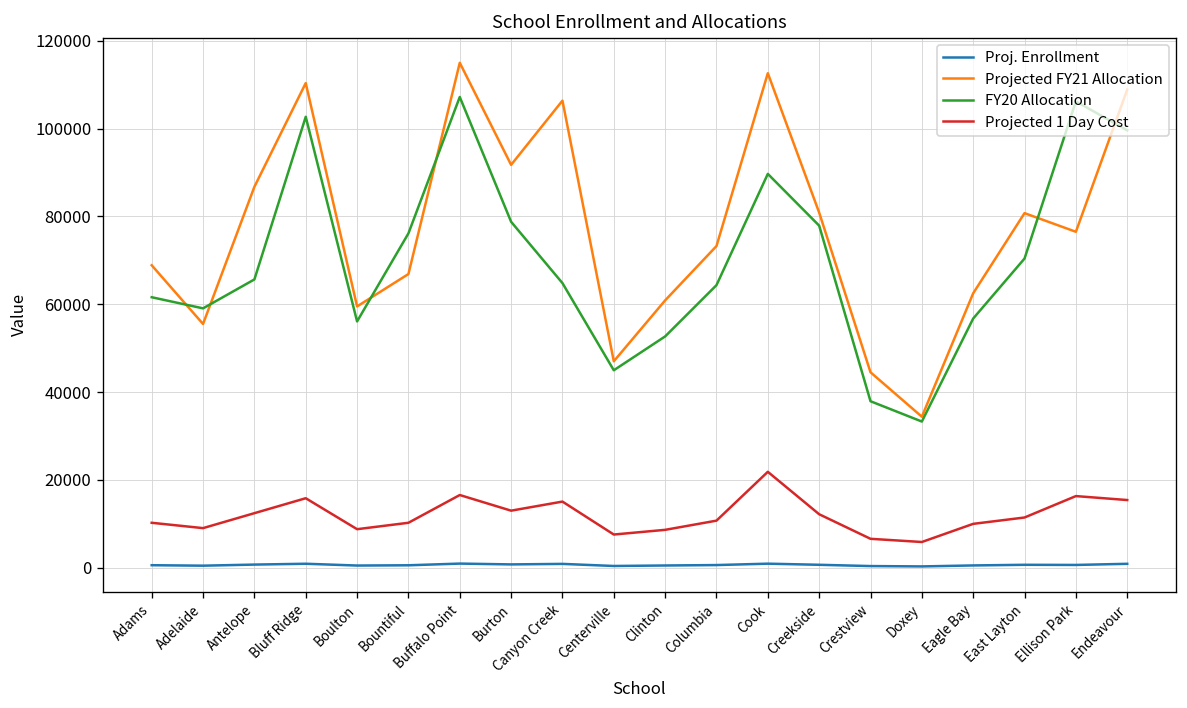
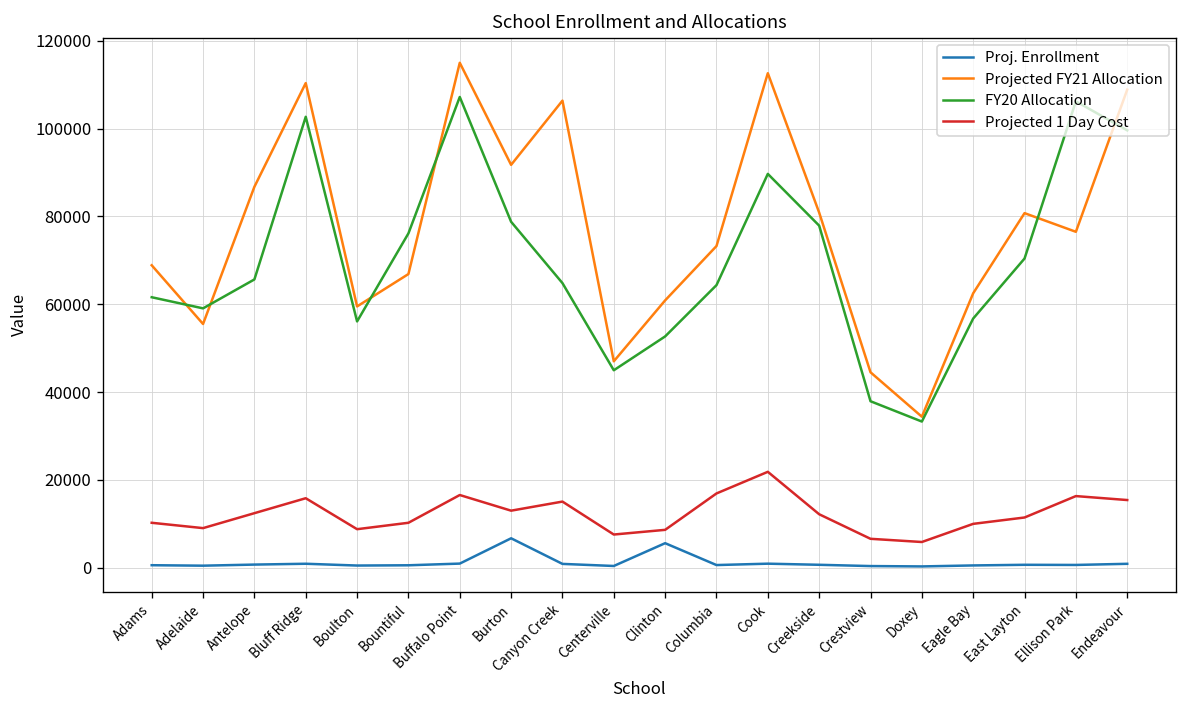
Proj. Enrollment, Burton: 1000 -> 7000
Proj. Enrollment, Clinton: 0 -> 6000
Projected 1 Day Cost, Columbia: 11000 -> 17000
